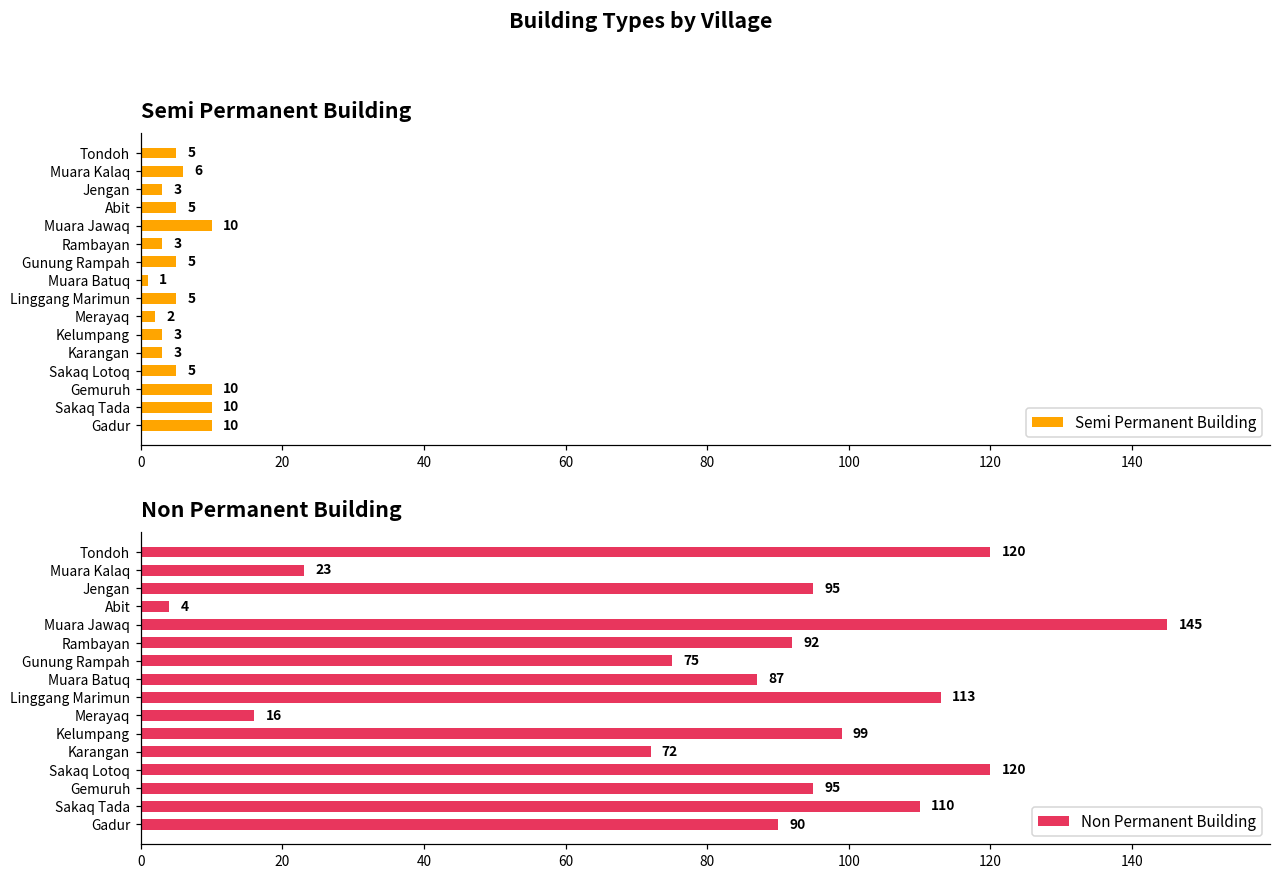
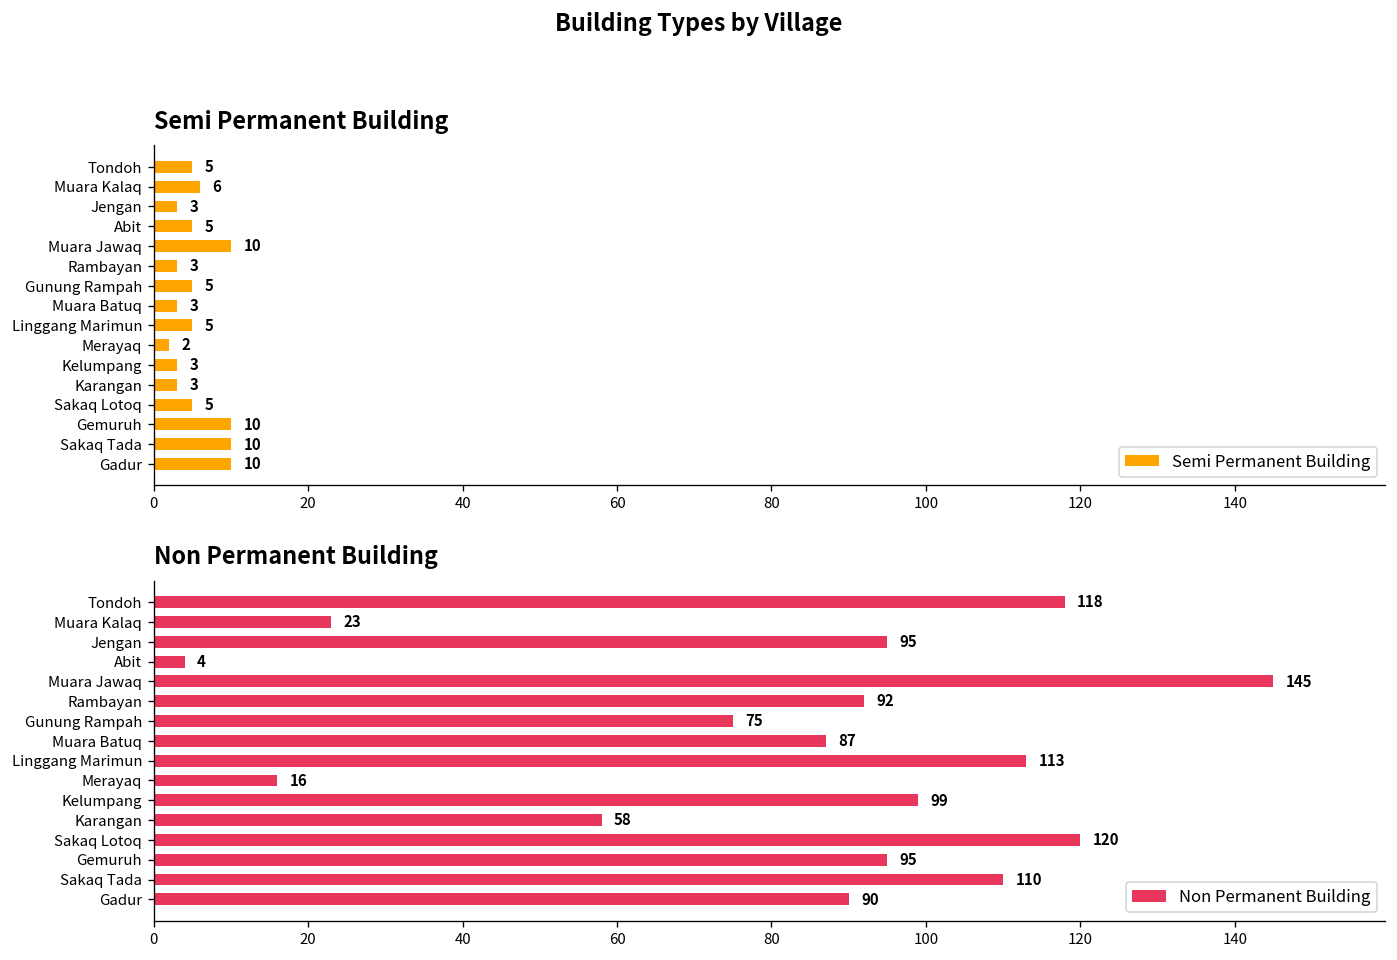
Semi Permanent Building, Muara Batuq: 1 -> 3
Non Permanent Building, Tondoh: 120 -> 118
Non Permanent Building, Karangan: 72 -> 58
